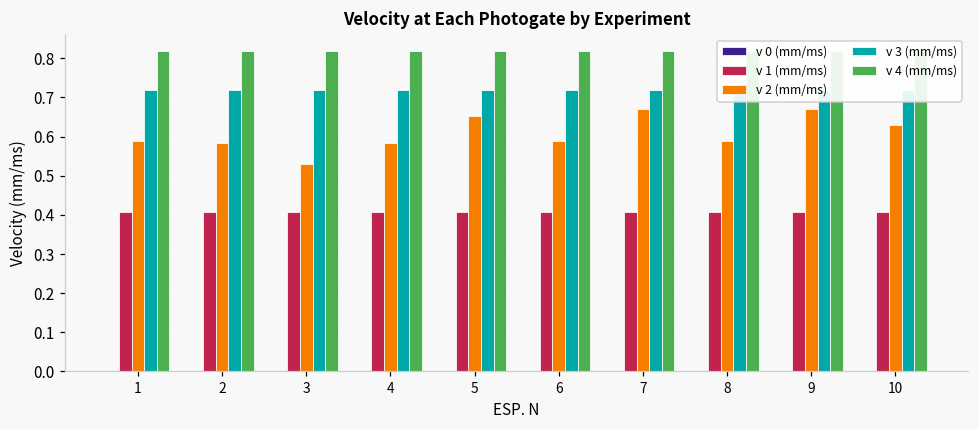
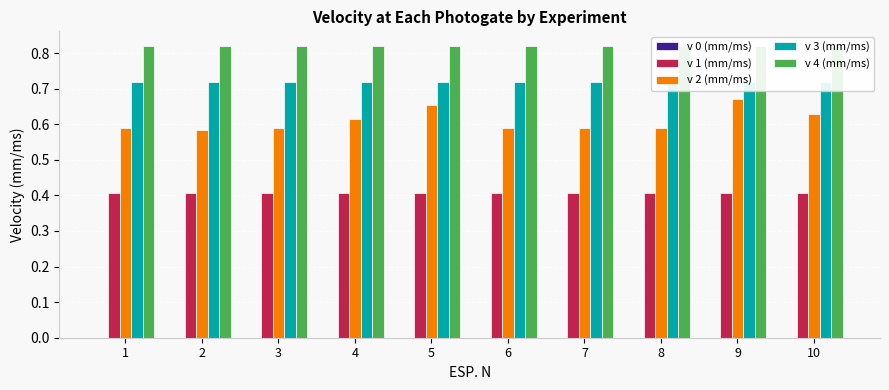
v 2 (mm/ms), 3: 0.53 -> 0.59
v 2 (mm/ms), 4: 0.58 -> 0.62
v 2 (mm/ms), 7: 0.67 -> 0.59
